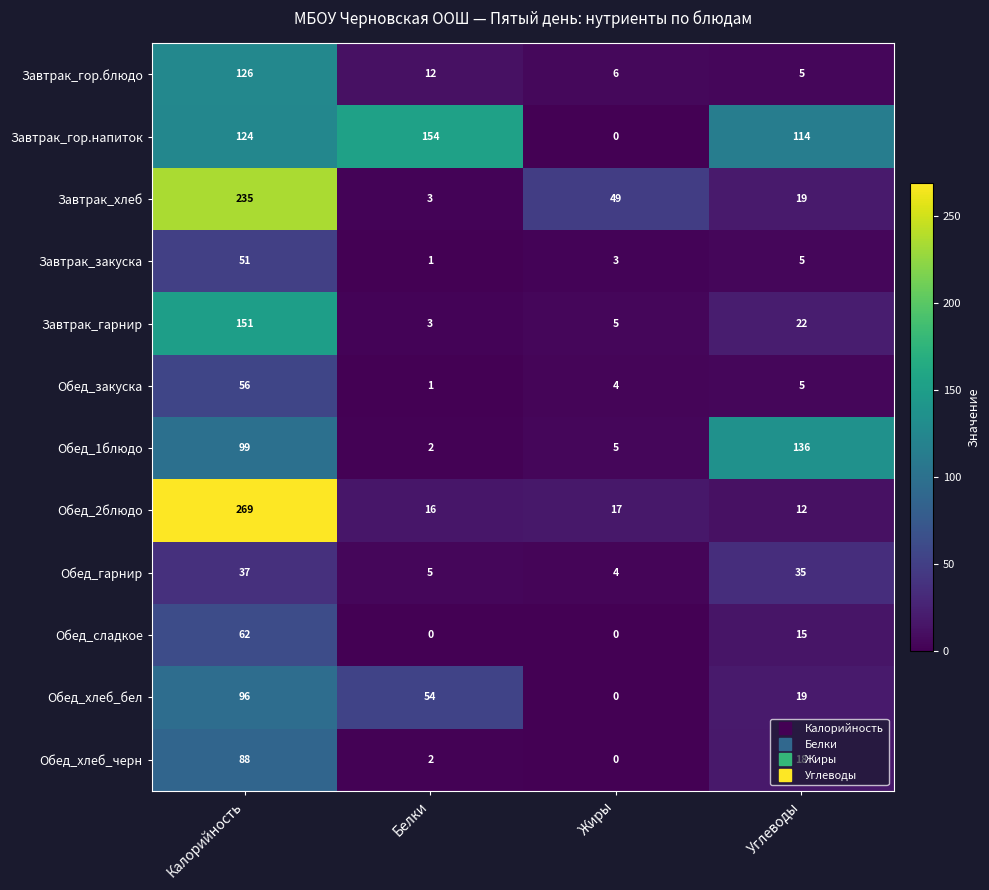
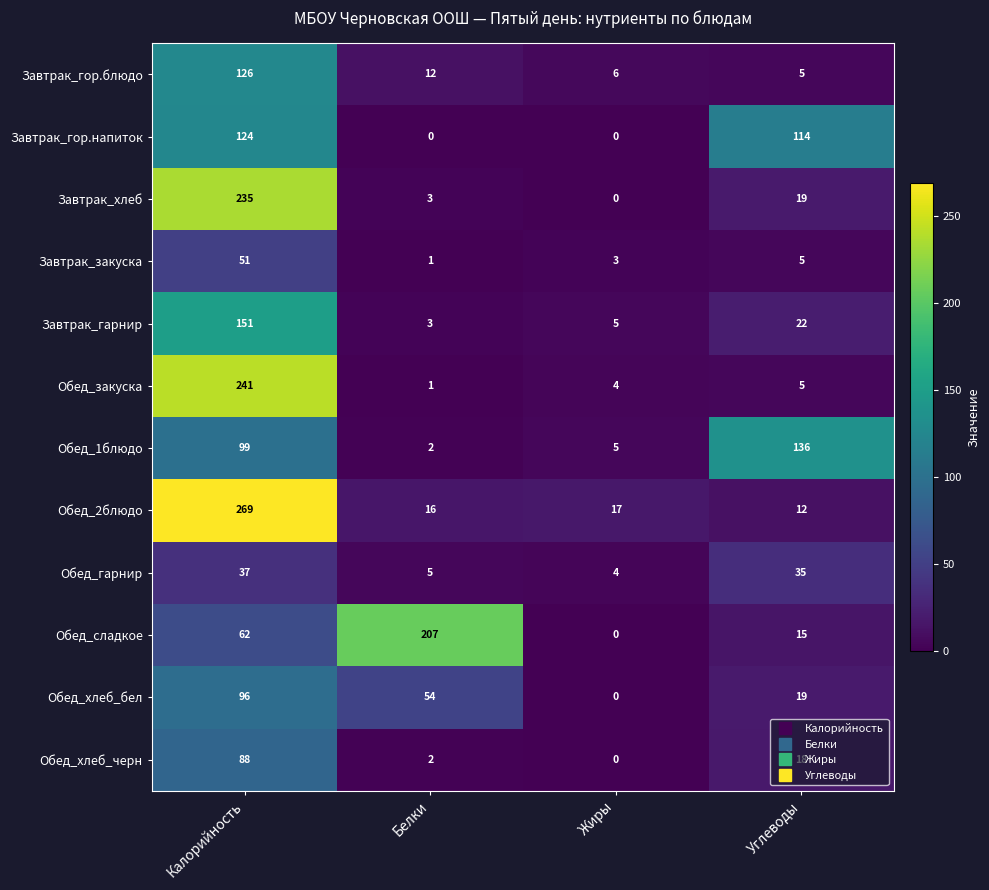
Завтрак_гор.напиток, Белки: 154 -> 0
Завтрак_хлеб, Жиры: 49 -> 0
Обед_закуска, Калорийность: 56 -> 241
Обед_сладкое, Белки: 0 -> 207
